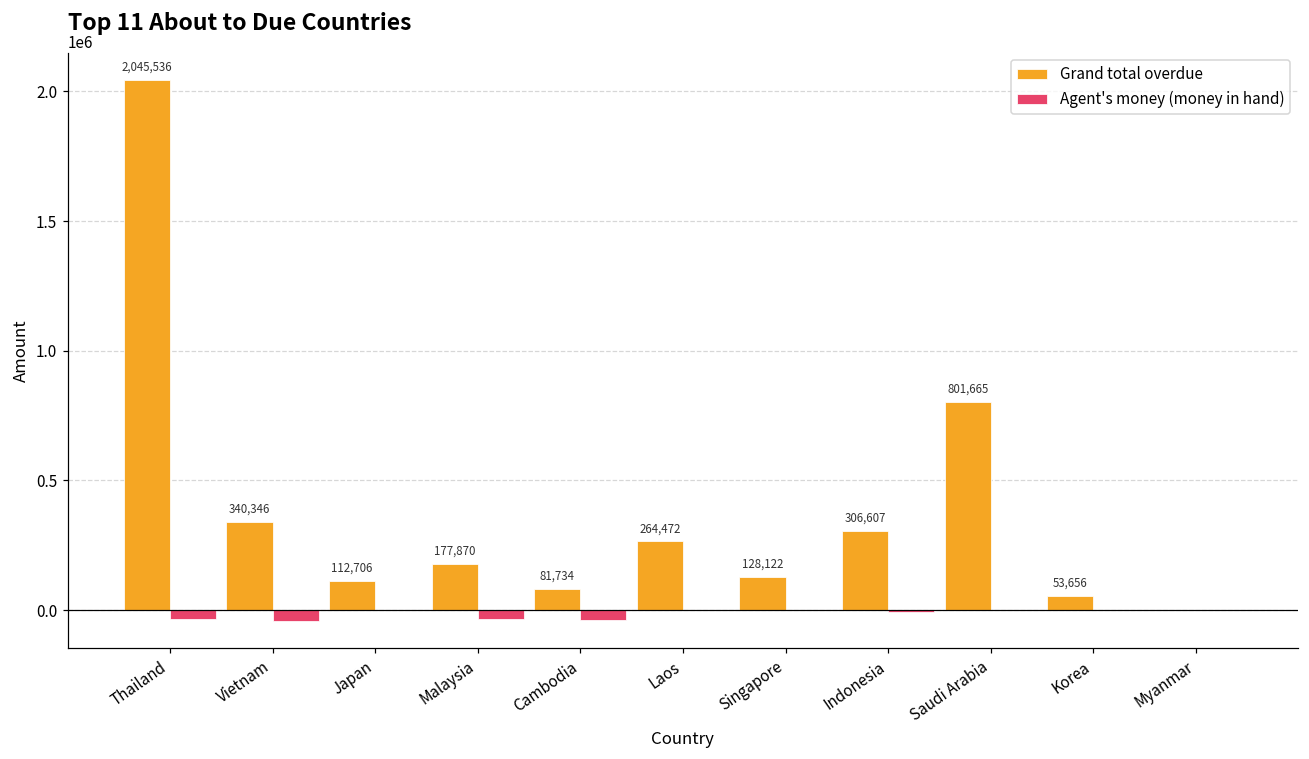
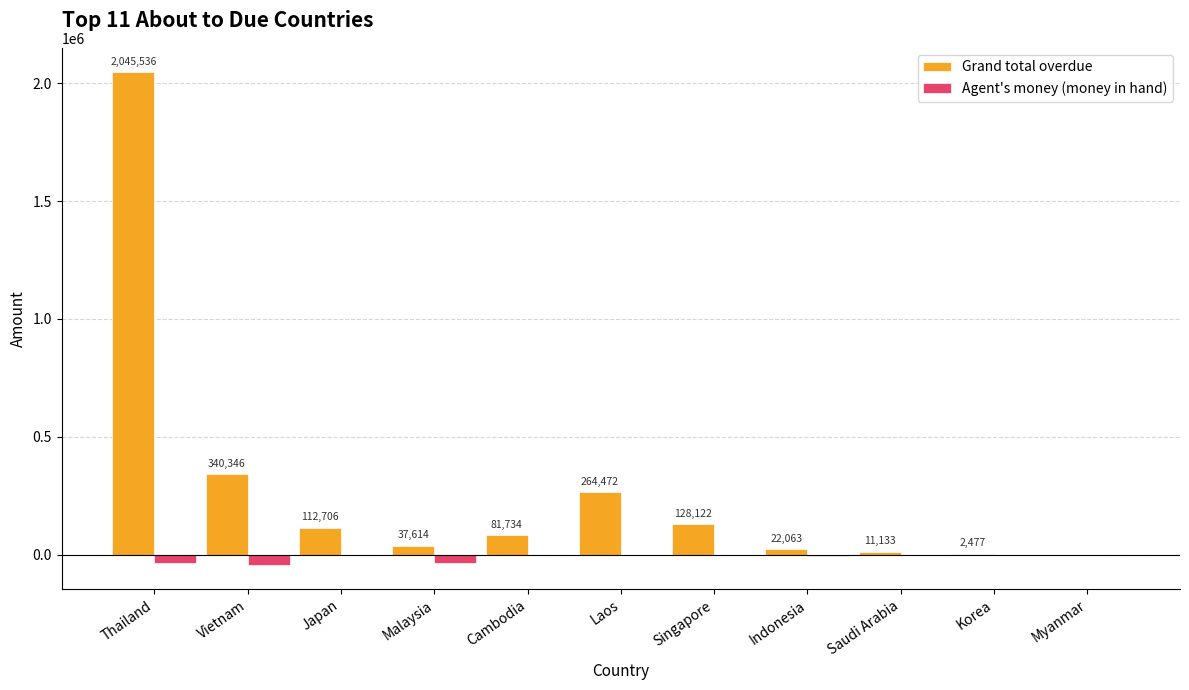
Grand total overdue, Malaysia: 177,870 -> 37,614
Agent's money (money in hand), Cambodia: -40000 -> 0
Grand total overdue, Indonesia: 306,607 -> 22,063
Grand total overdue, Saudi Arabia: 801,665 -> 11,133
Grand total overdue, Korea: 53,656 -> 2,477
